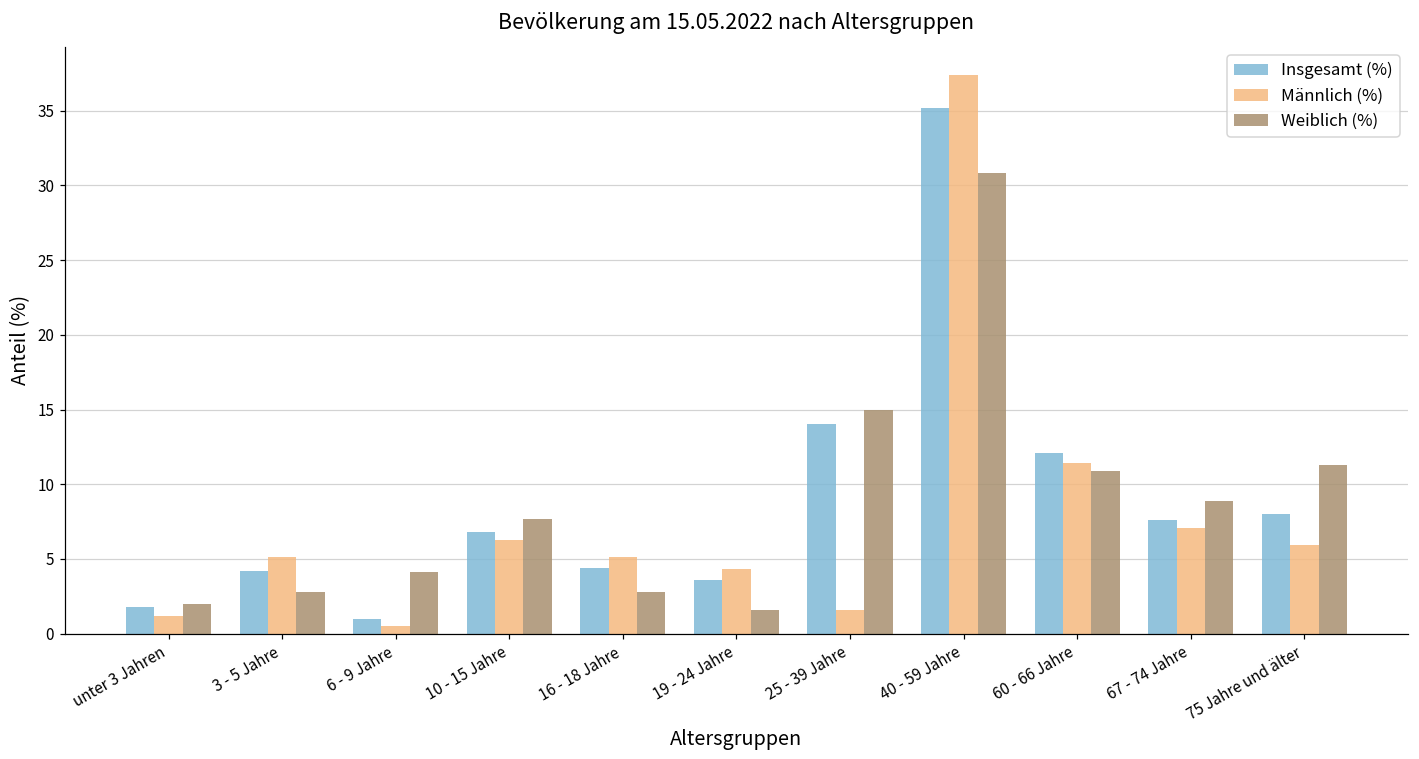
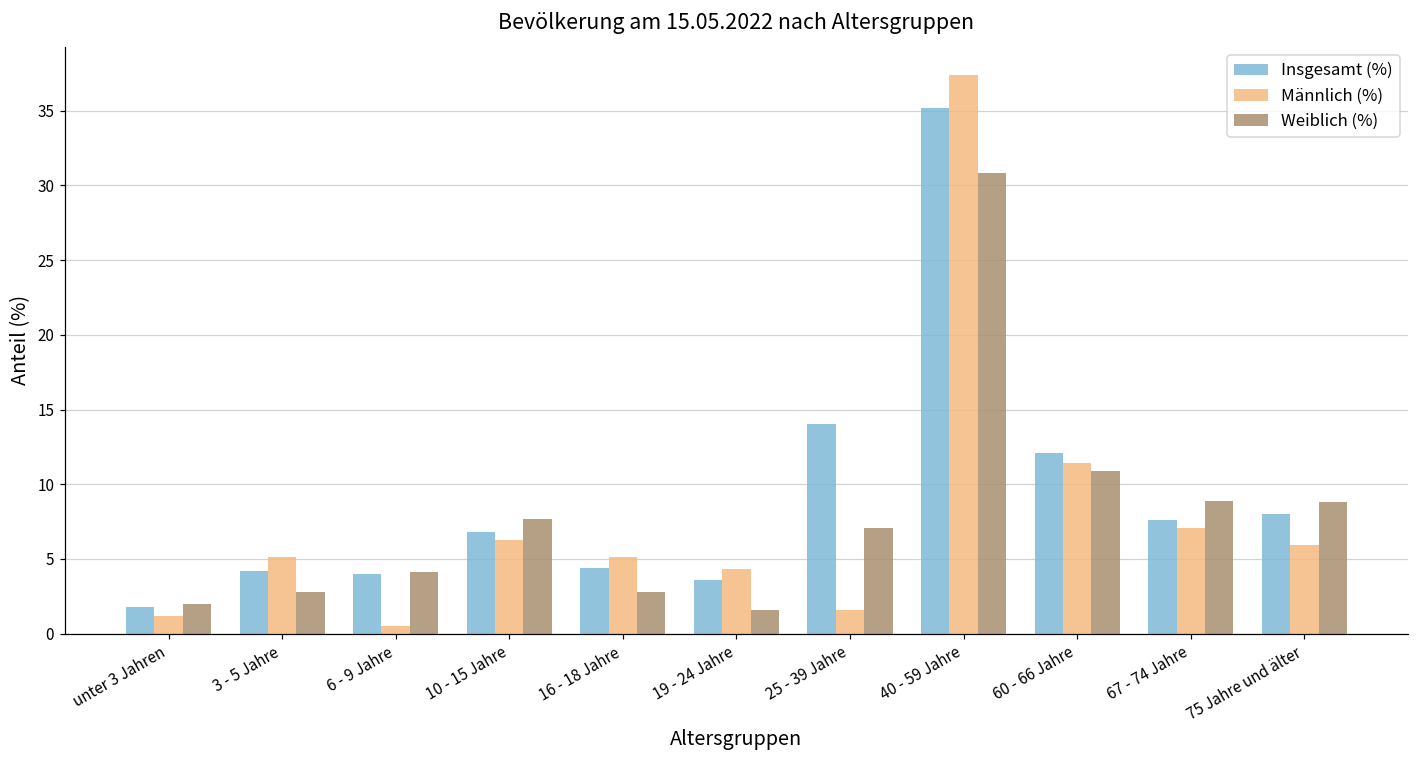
Insgesamt (%), 6 - 9 Jahre: 1 -> 4
Weiblich (%), 25 - 39 Jahre: 15.0 -> 7.1
Weiblich (%), 75 Jahre und älter: 11.3 -> 8.8
